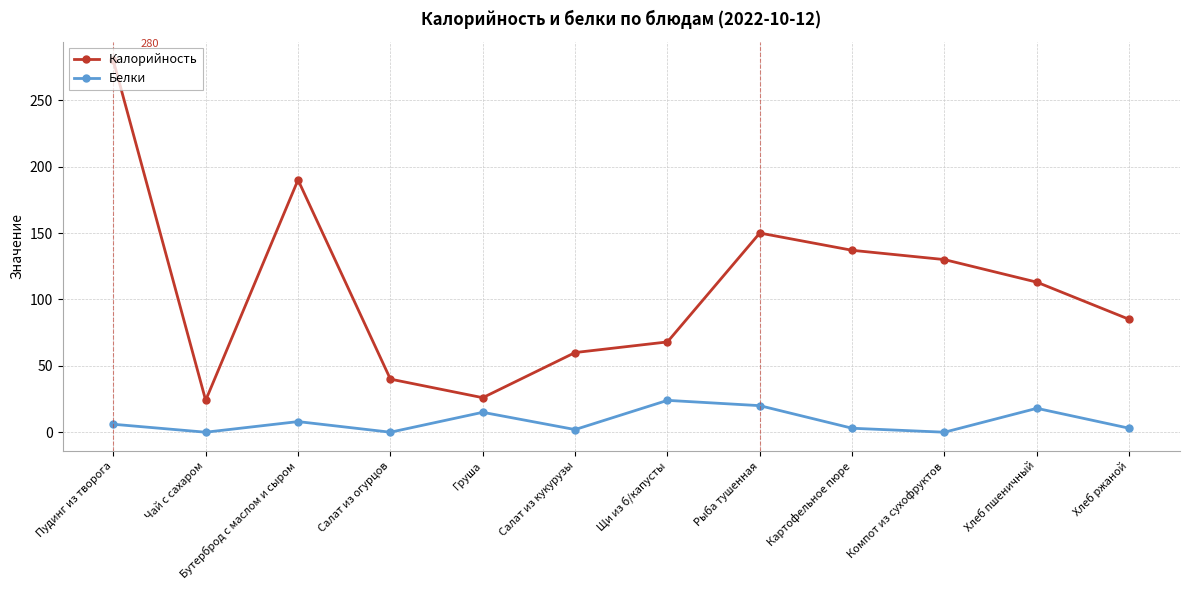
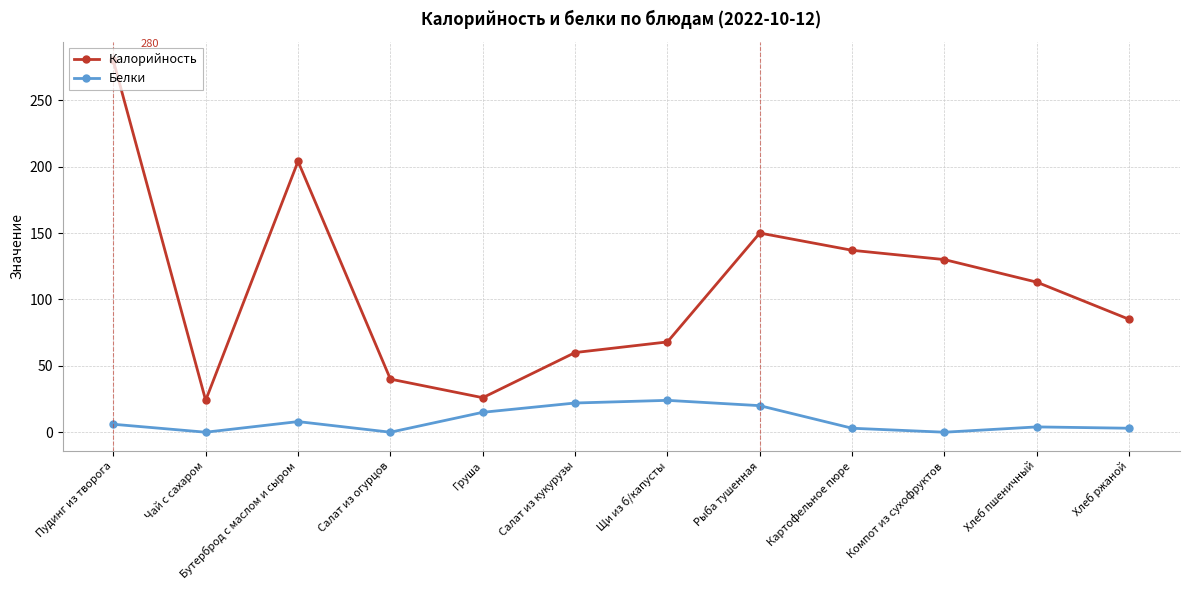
Калорийность, Бутерброд с маслом и сыром: 190 -> 204
Белки, Салат из кукурузы: 2 -> 22
Белки, Хлеб пшеничный: 18 -> 4
